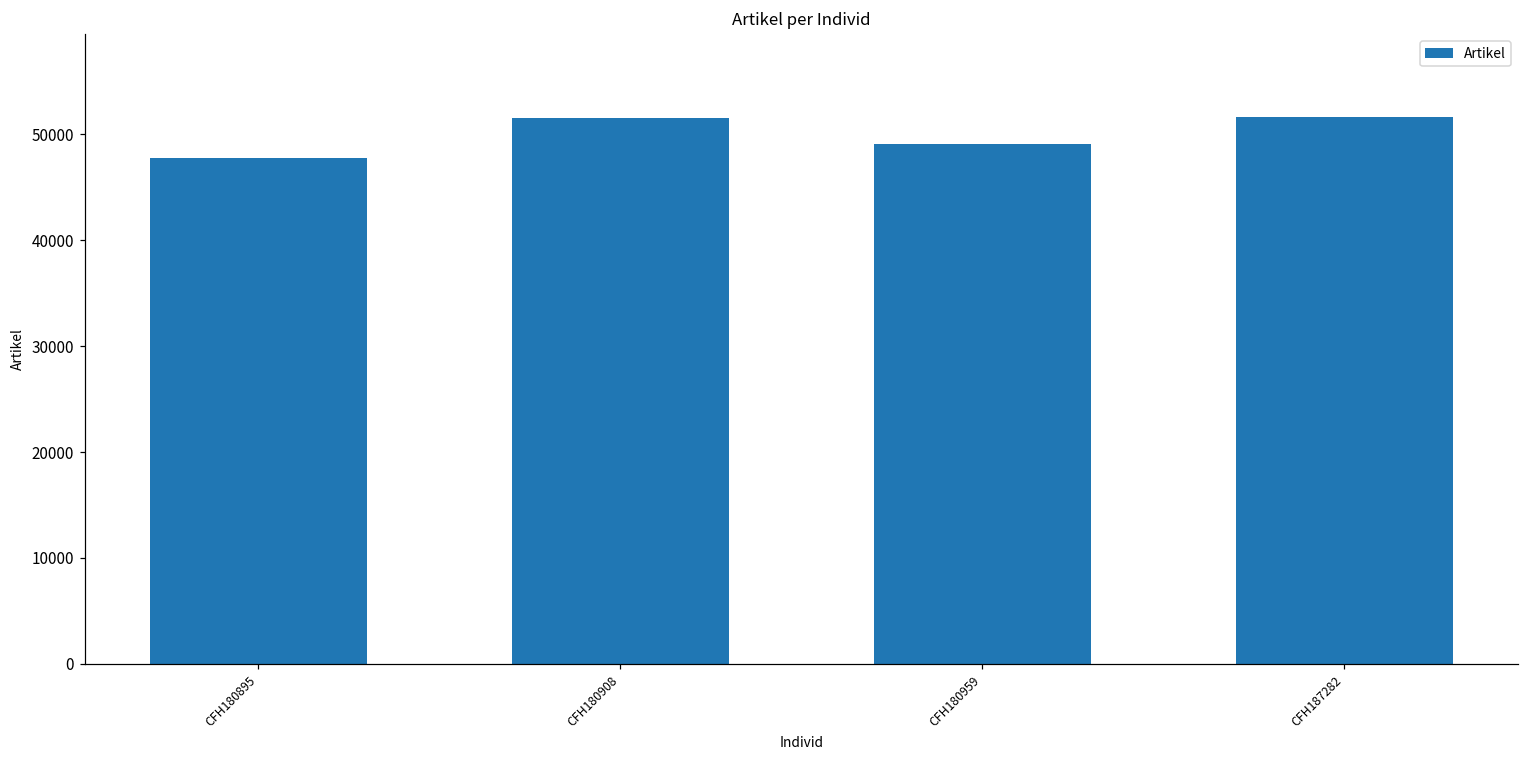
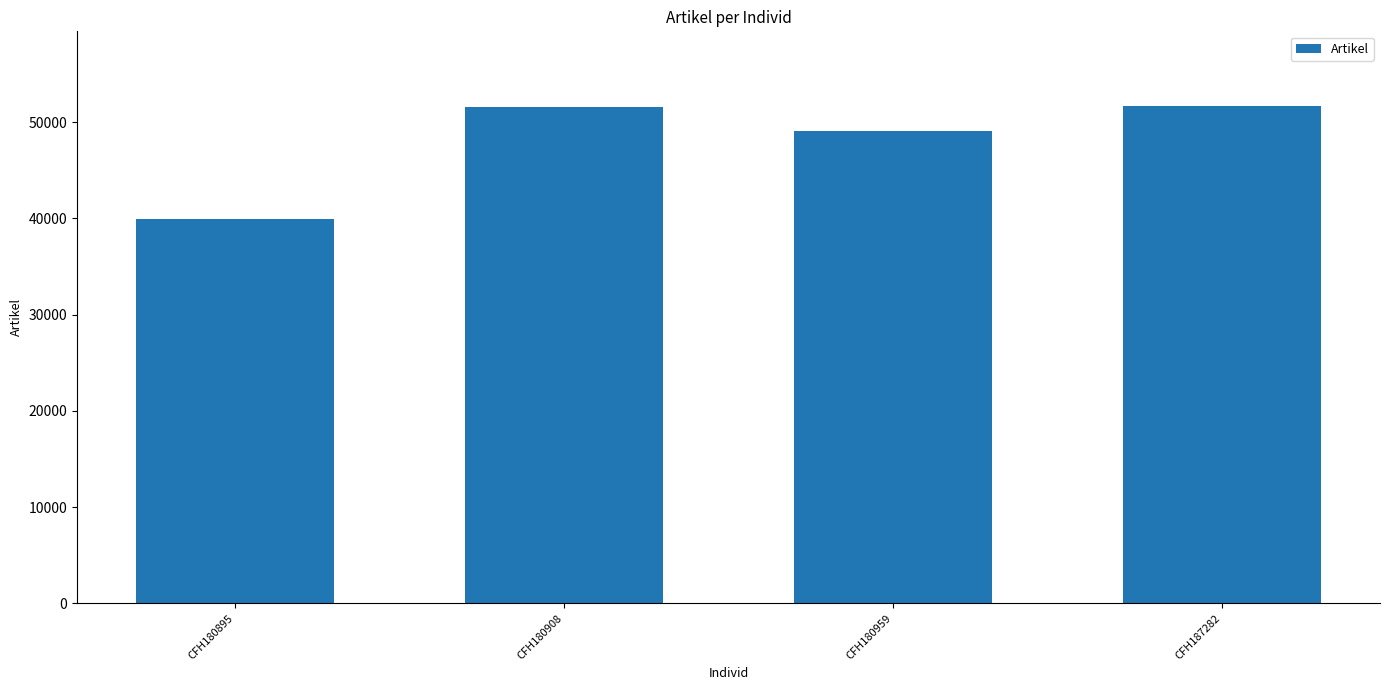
CFH180895: 48000 -> 40000
